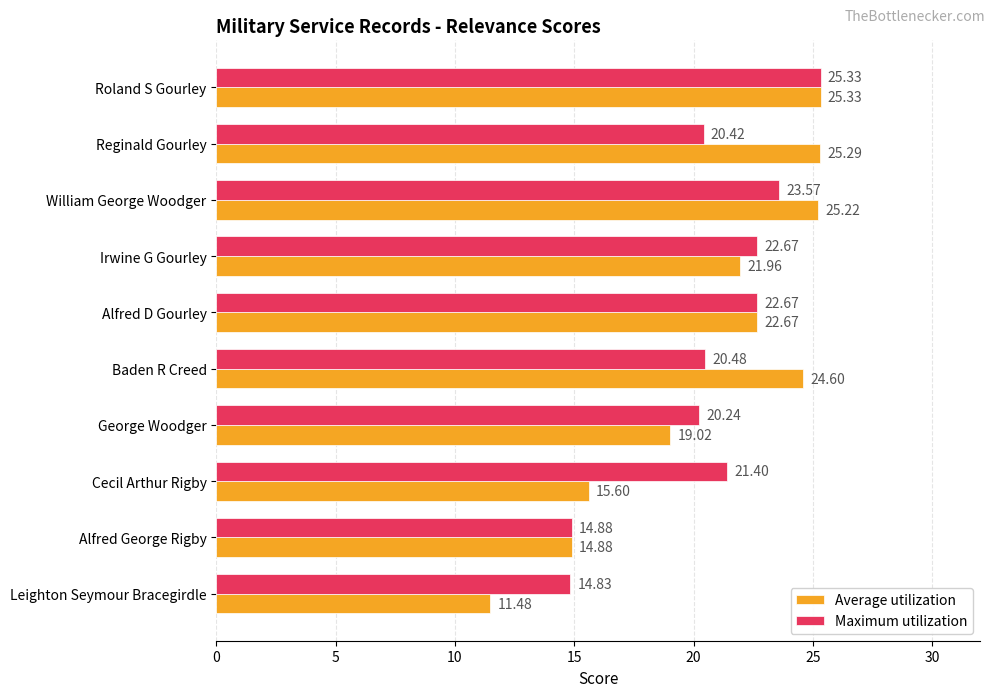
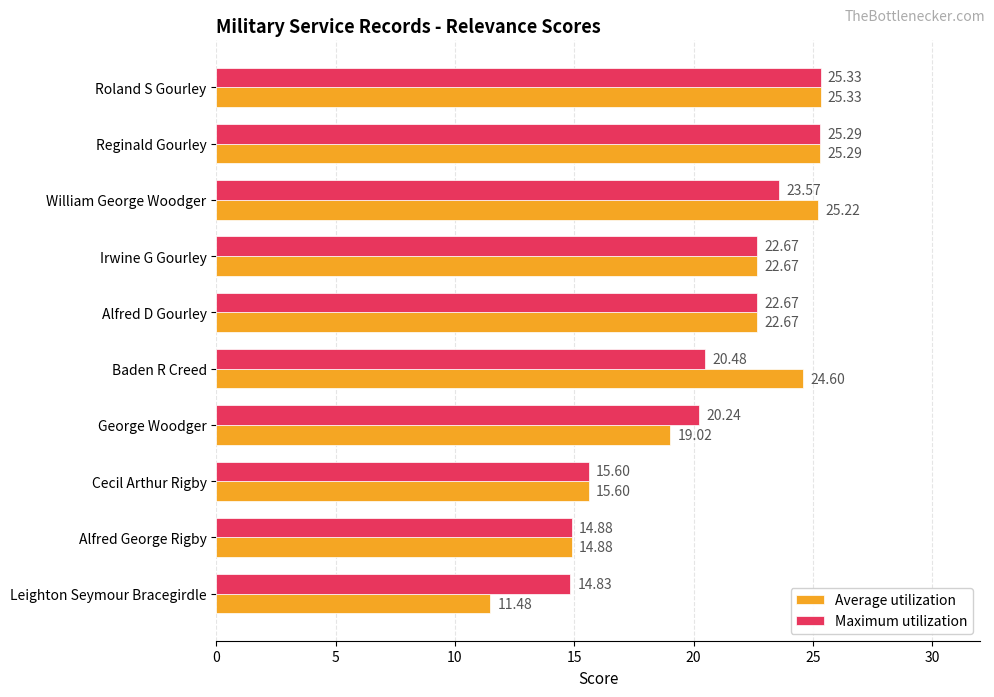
Maximum utilization, Reginald Gourley: 20.42 -> 25.29
Average utilization, Irwine G Gourley: 21.96 -> 22.67
Maximum utilization, Cecil Arthur Rigby: 21.40 -> 15.60
